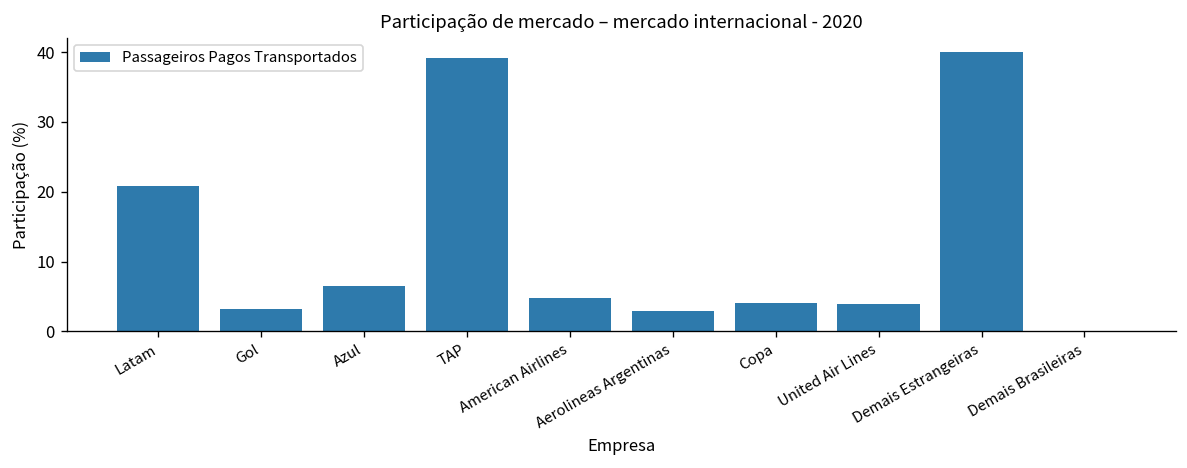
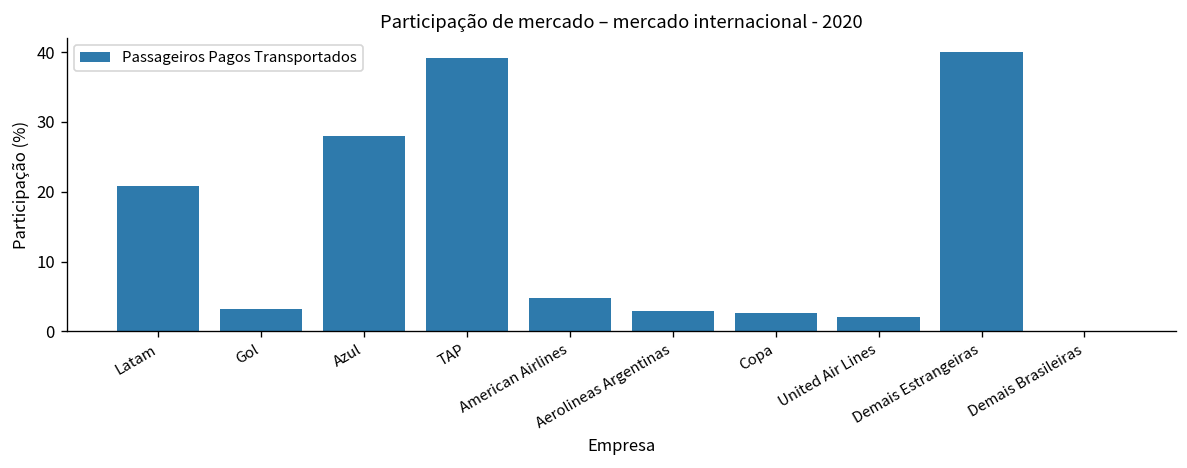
Azul: 7 -> 28
Copa: 4 -> 3
United Air Lines: 4 -> 2
